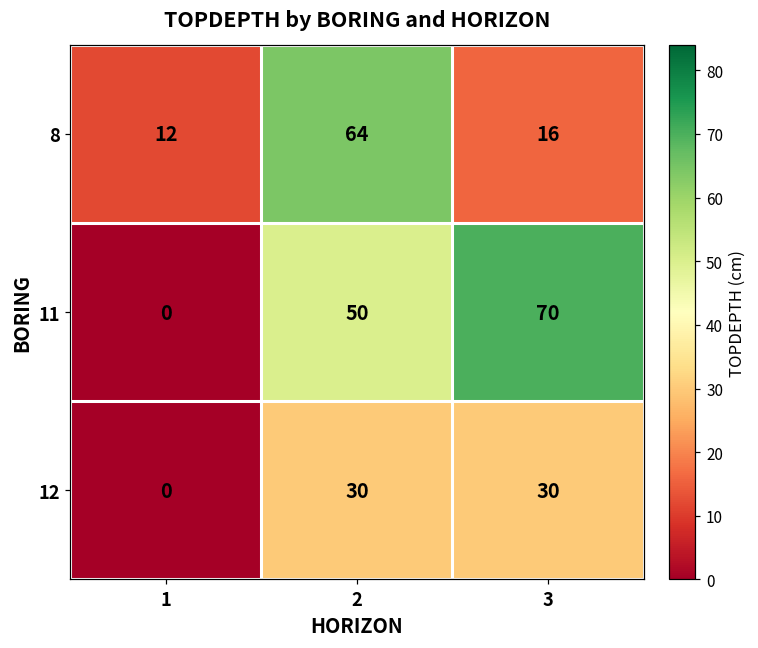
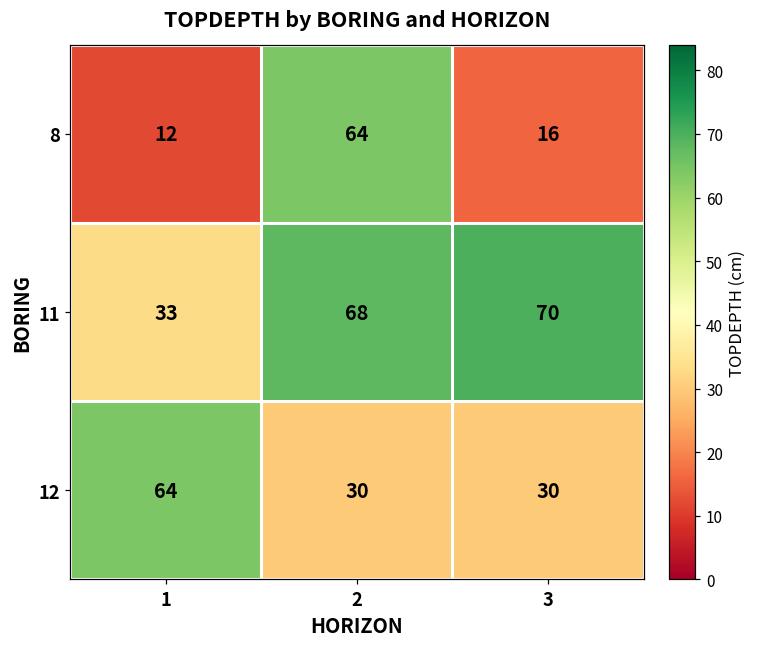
11, 1: 0 -> 33
11, 2: 50 -> 68
12, 1: 0 -> 64
